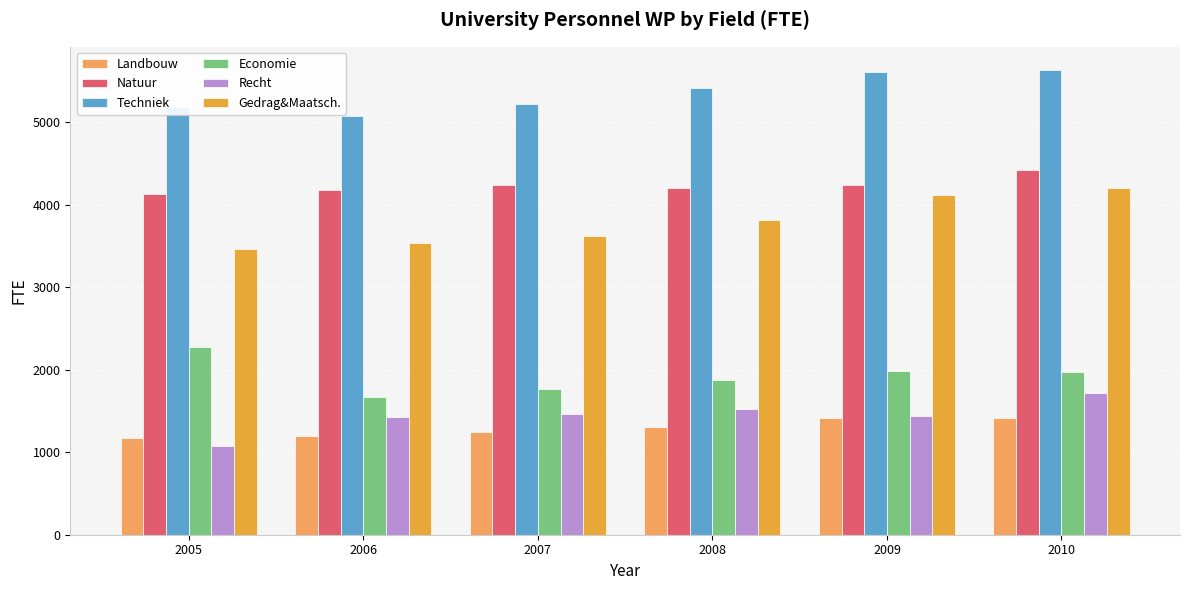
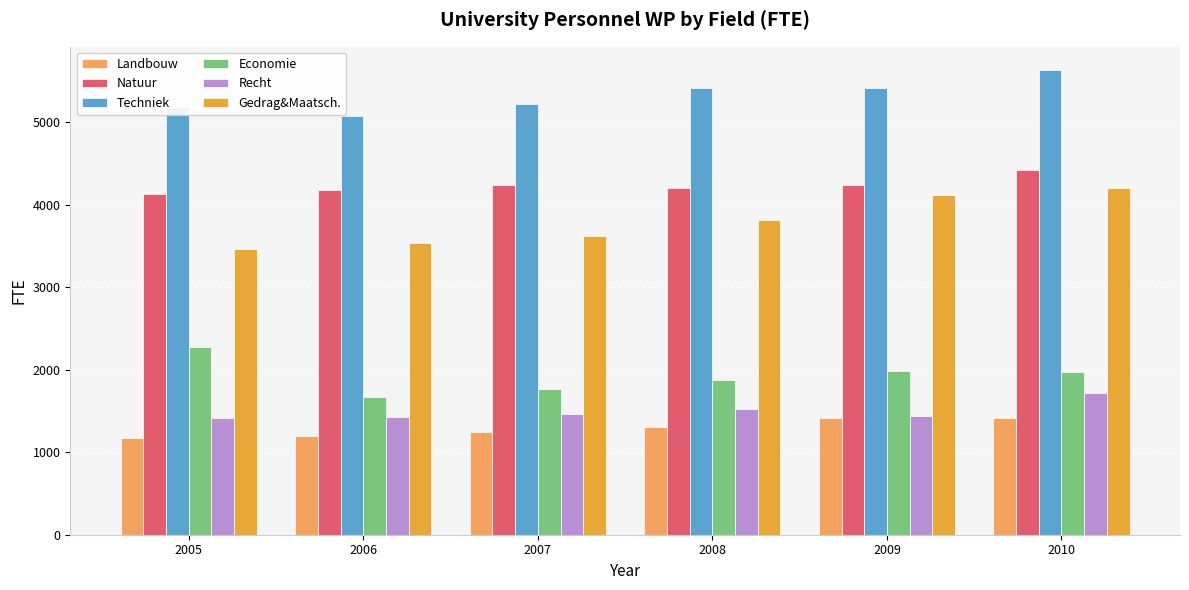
Recht, 2005: 1100 -> 1400
Techniek, 2009: 5600 -> 5400
